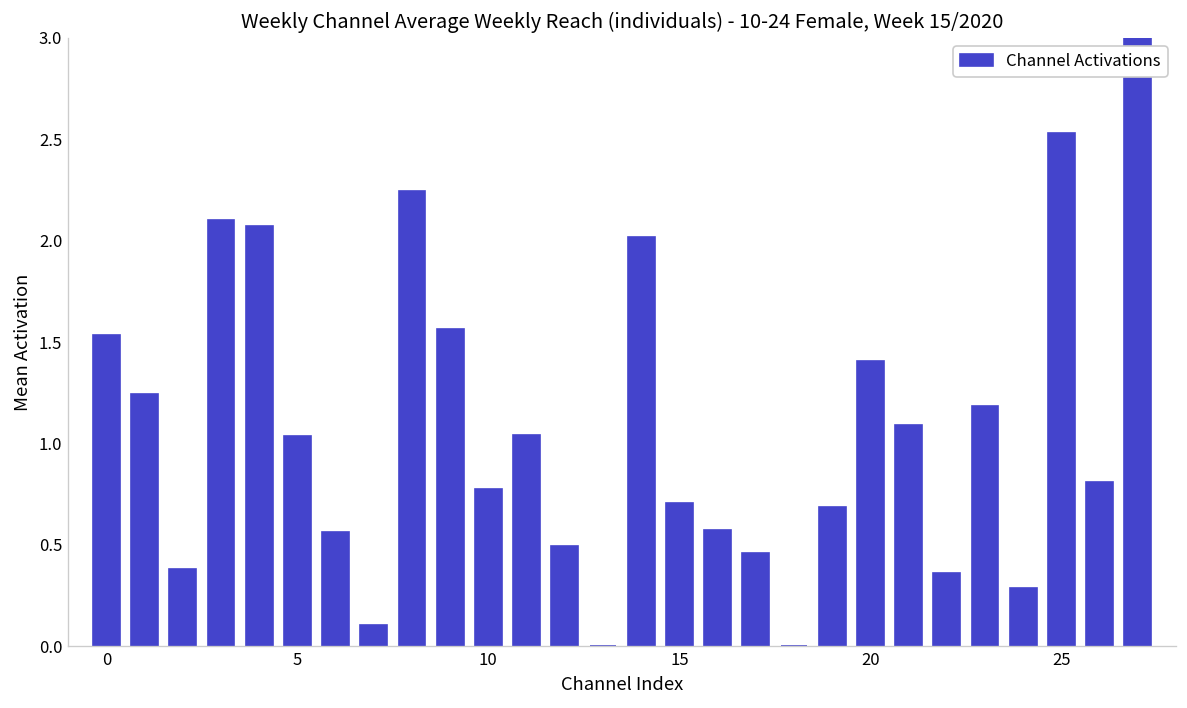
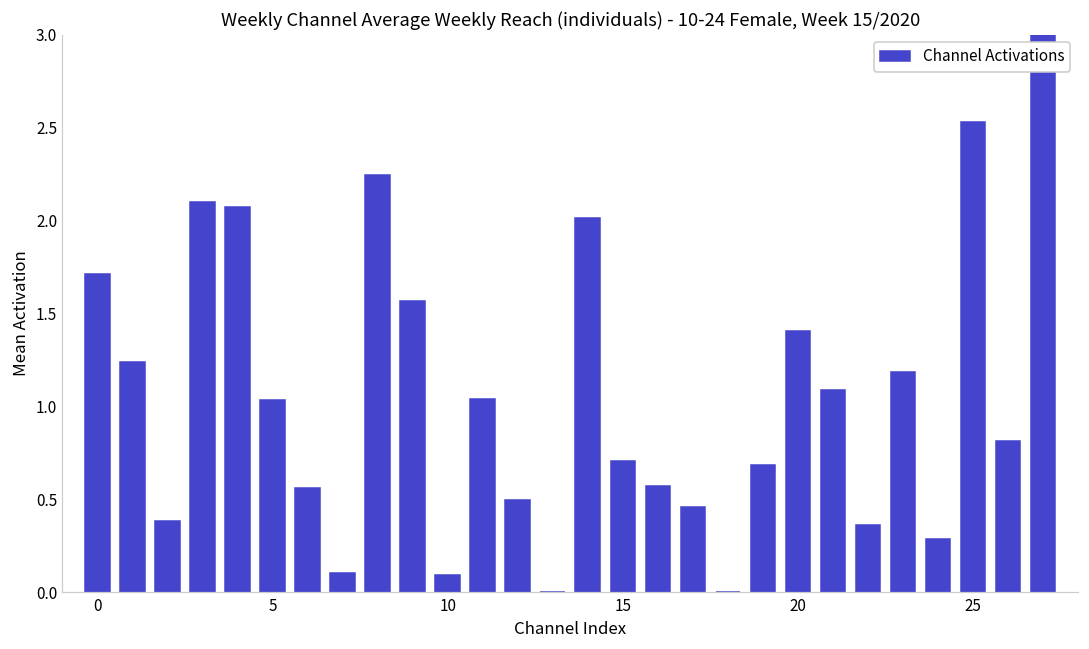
0: 1.54 -> 1.71
10: 0.77 -> 0.09
